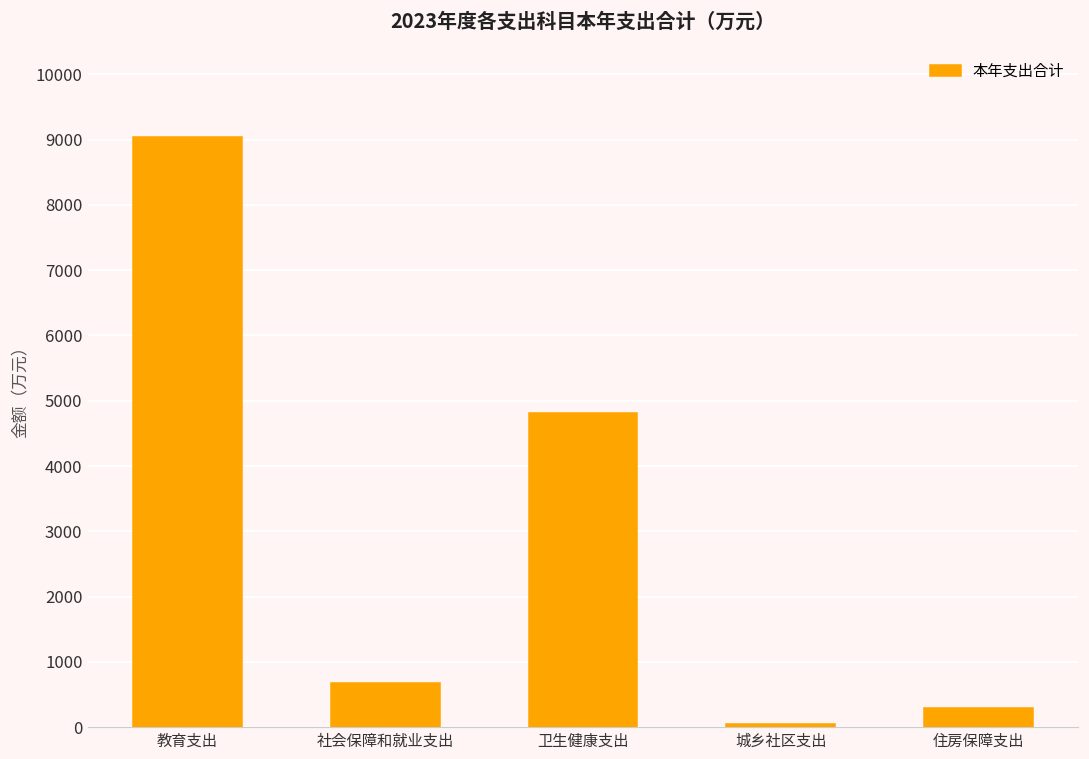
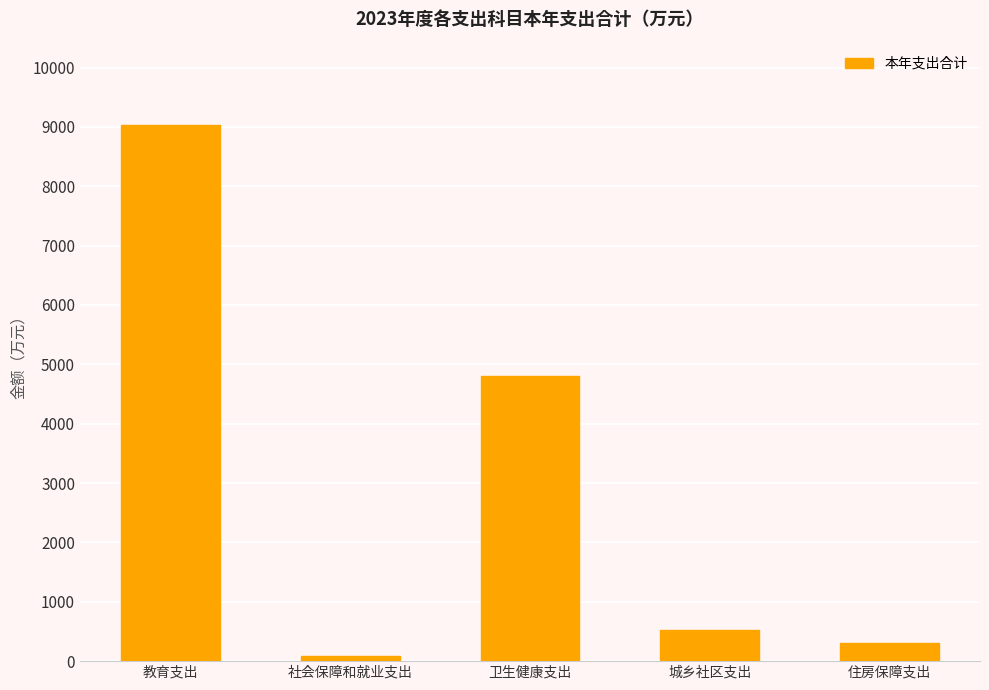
社会保障和就业支出: 700 -> 100
城乡社区支出: 0 -> 500
